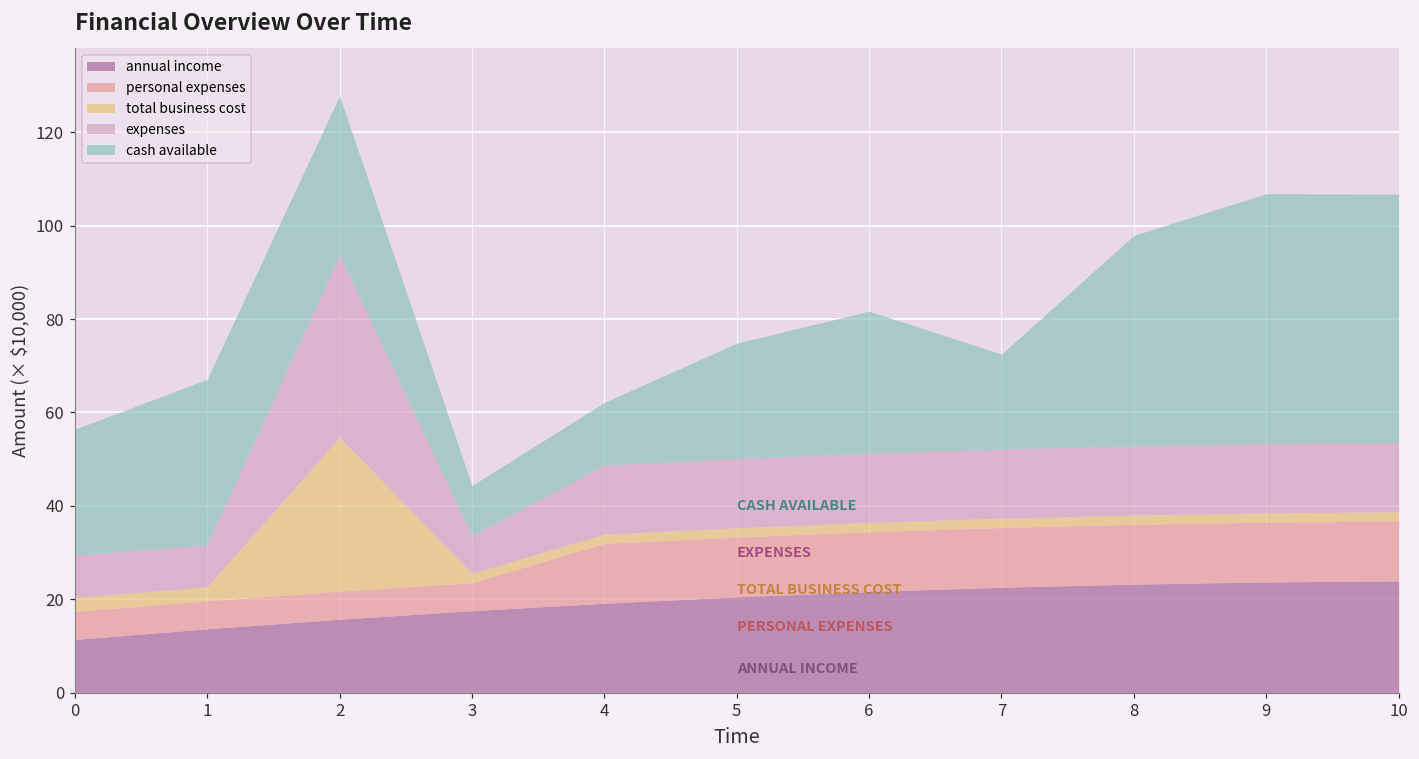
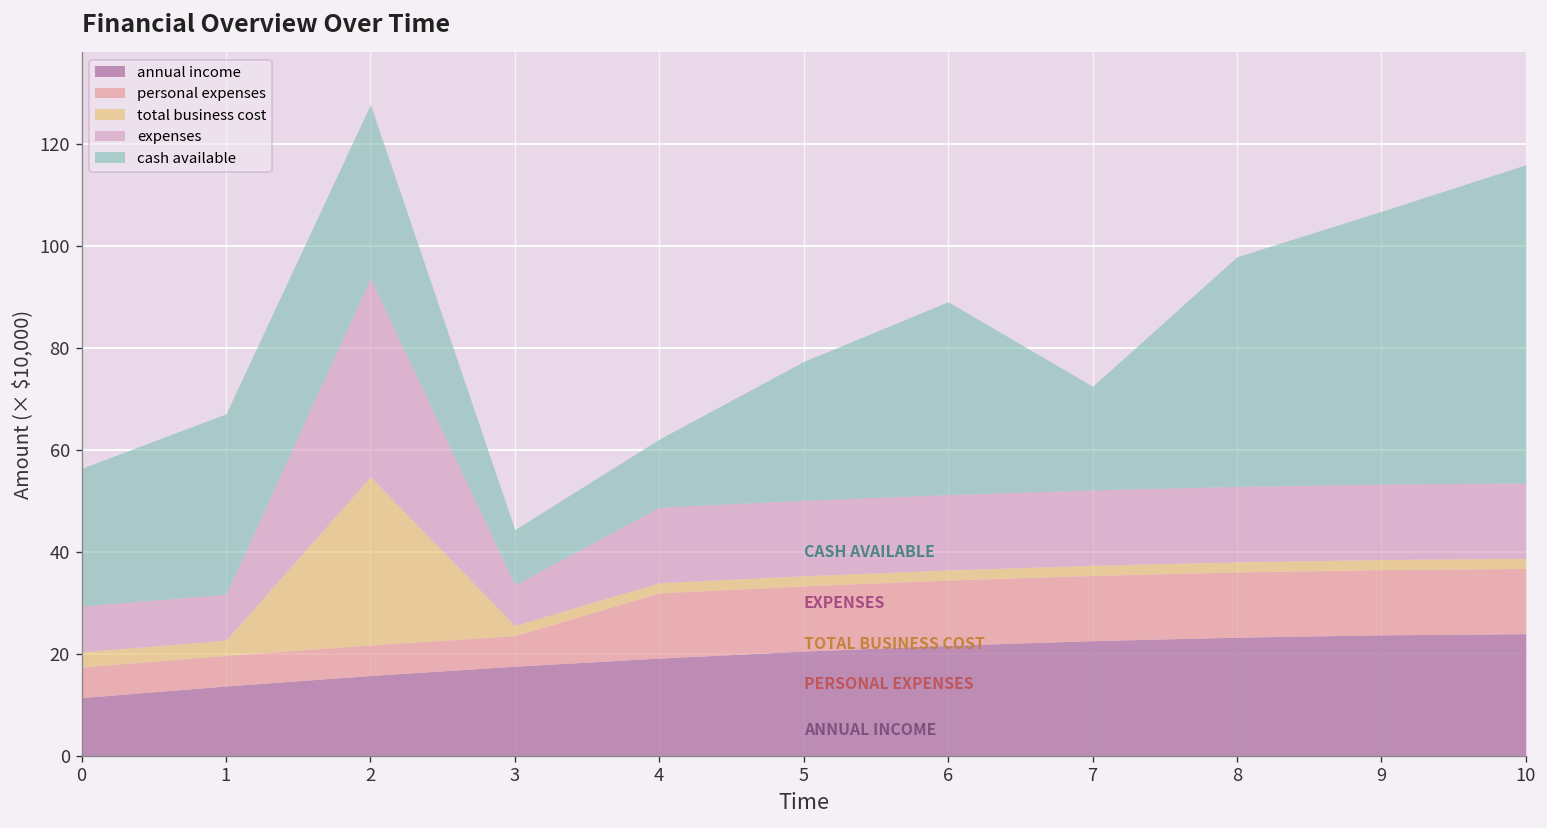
cash available, 5: 25 -> 27
cash available, 6: 30 -> 38
cash available, 10: 53 -> 62
